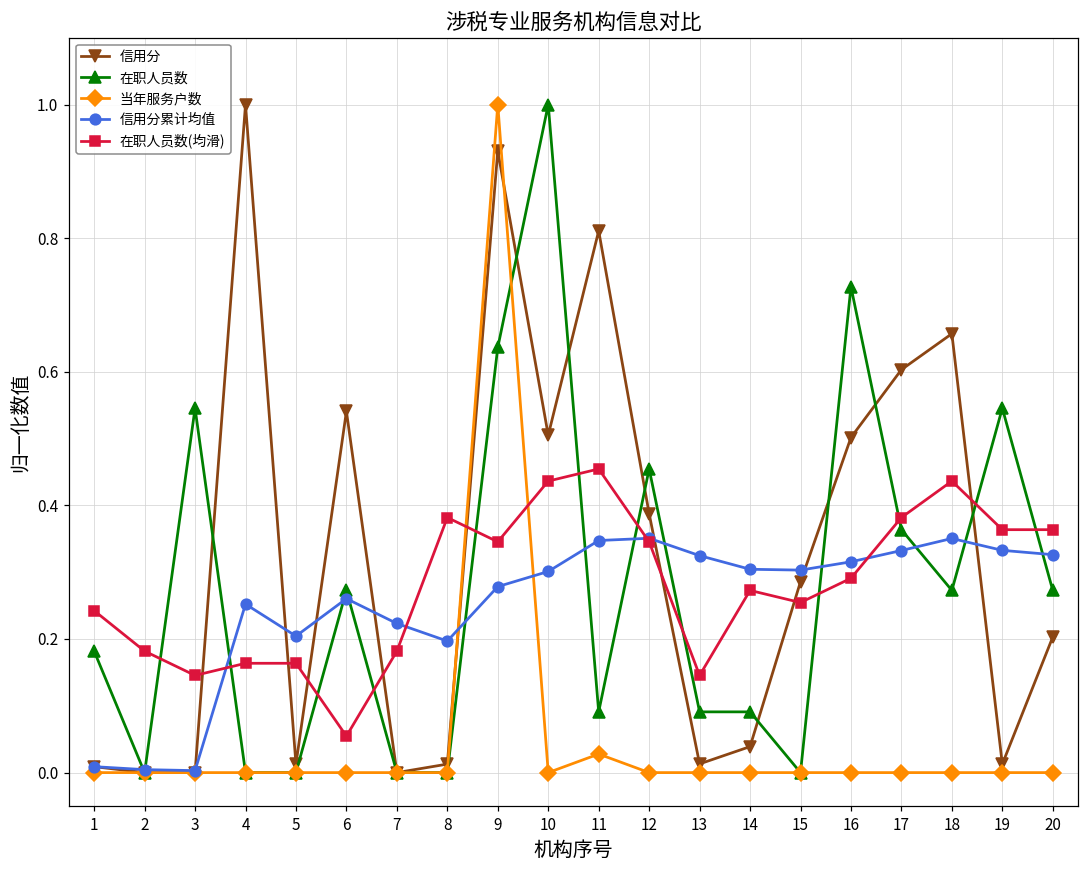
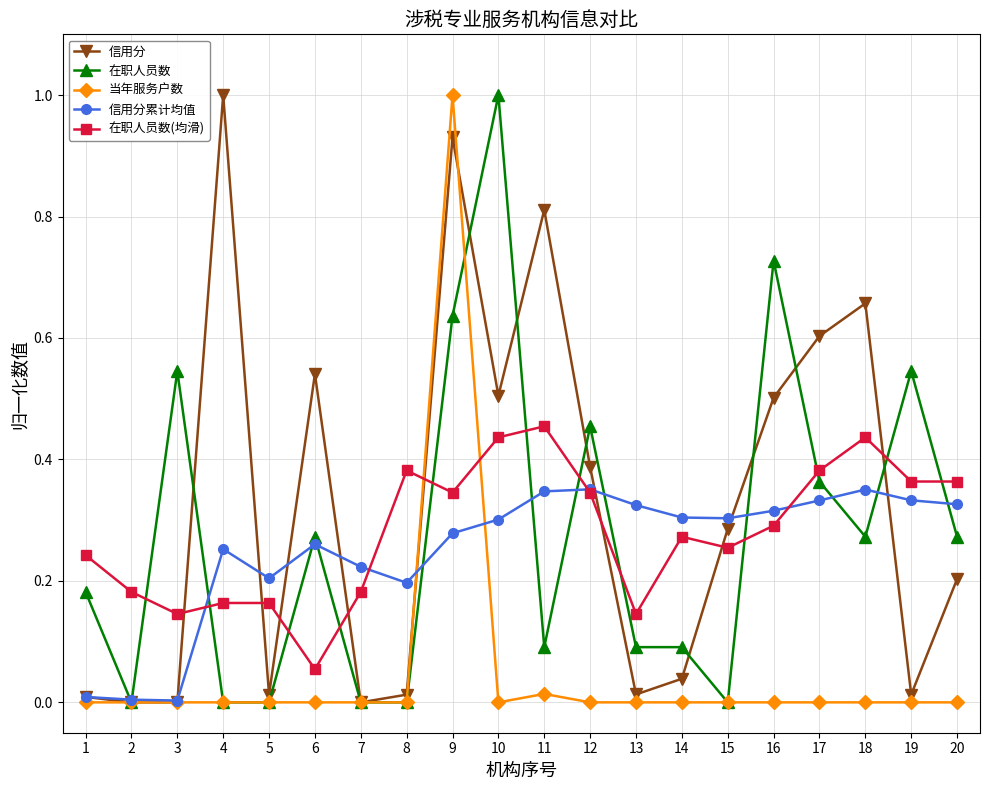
当年服务户数, 11: 0.03 -> 0.01
